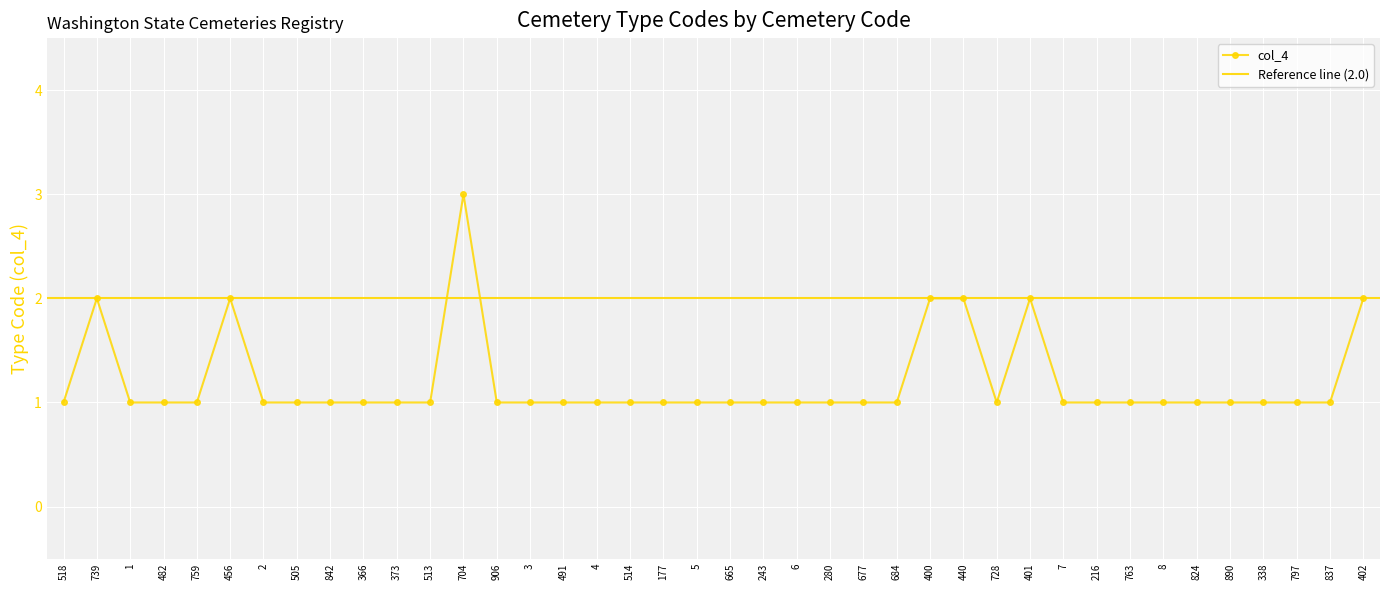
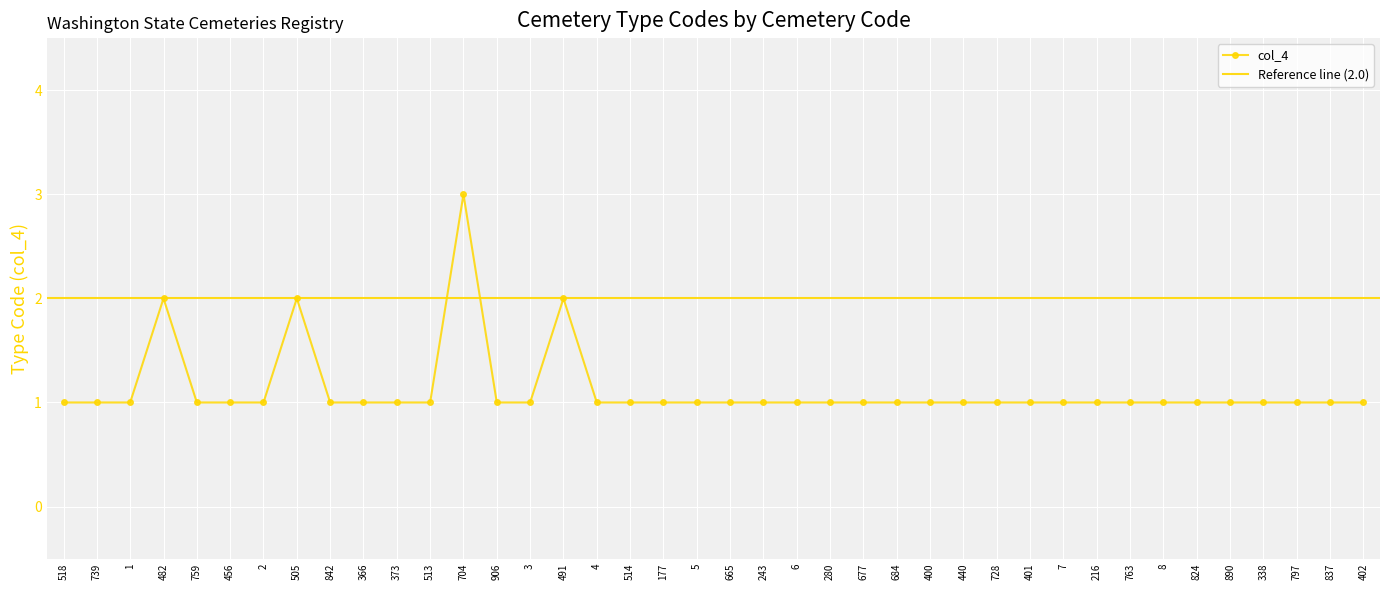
739: 2 -> 1
482: 1 -> 2
456: 2 -> 1
505: 1 -> 2
491: 1 -> 2
400: 2 -> 1
440: 2 -> 1
401: 2 -> 1
402: 2 -> 1
